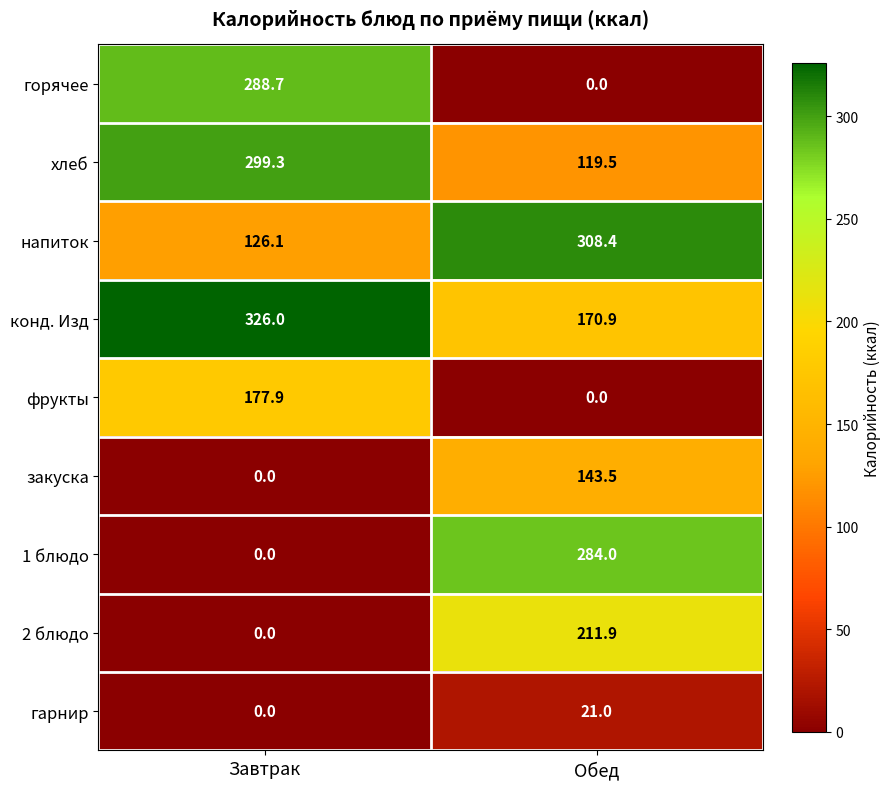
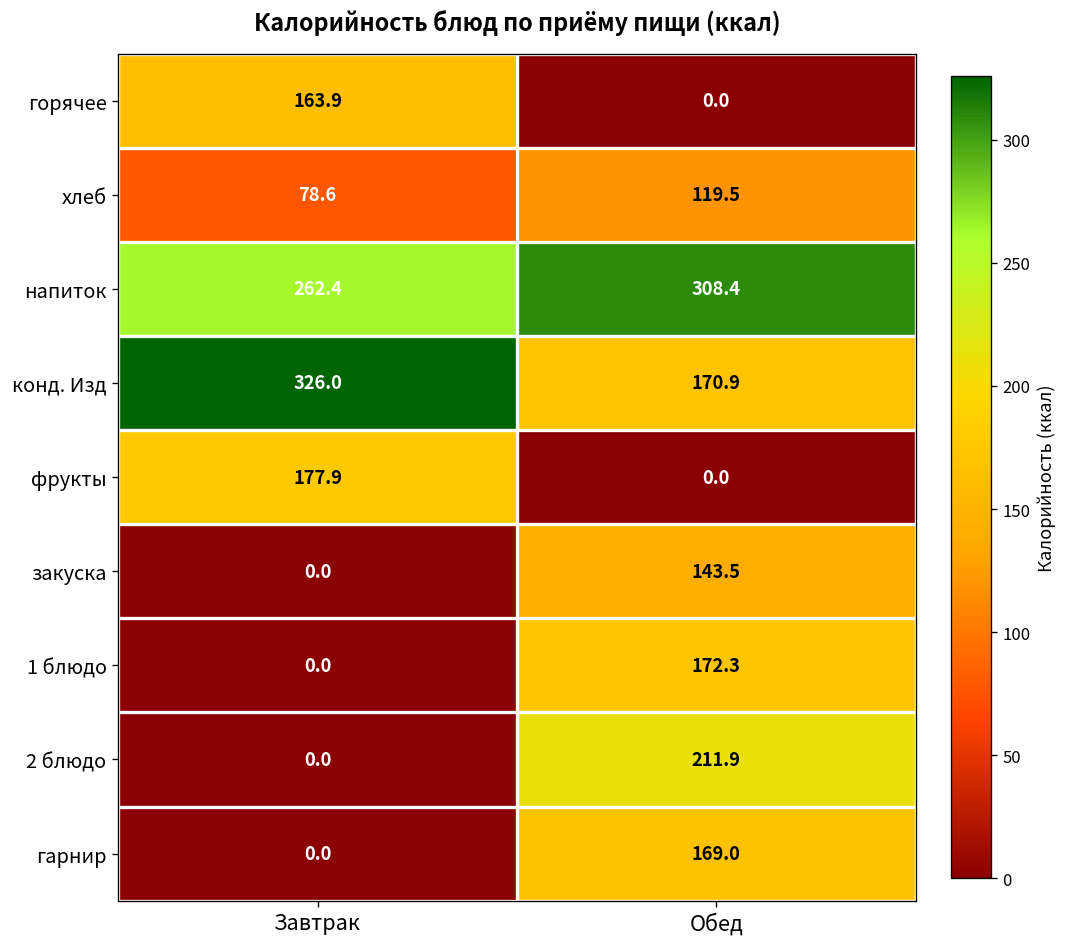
горячее, Завтрак: 288.7 -> 163.9
хлеб, Завтрак: 299.3 -> 78.6
напиток, Завтрак: 126.1 -> 262.4
1 блюдо, Обед: 284.0 -> 172.3
гарнир, Обед: 21.0 -> 169.0
